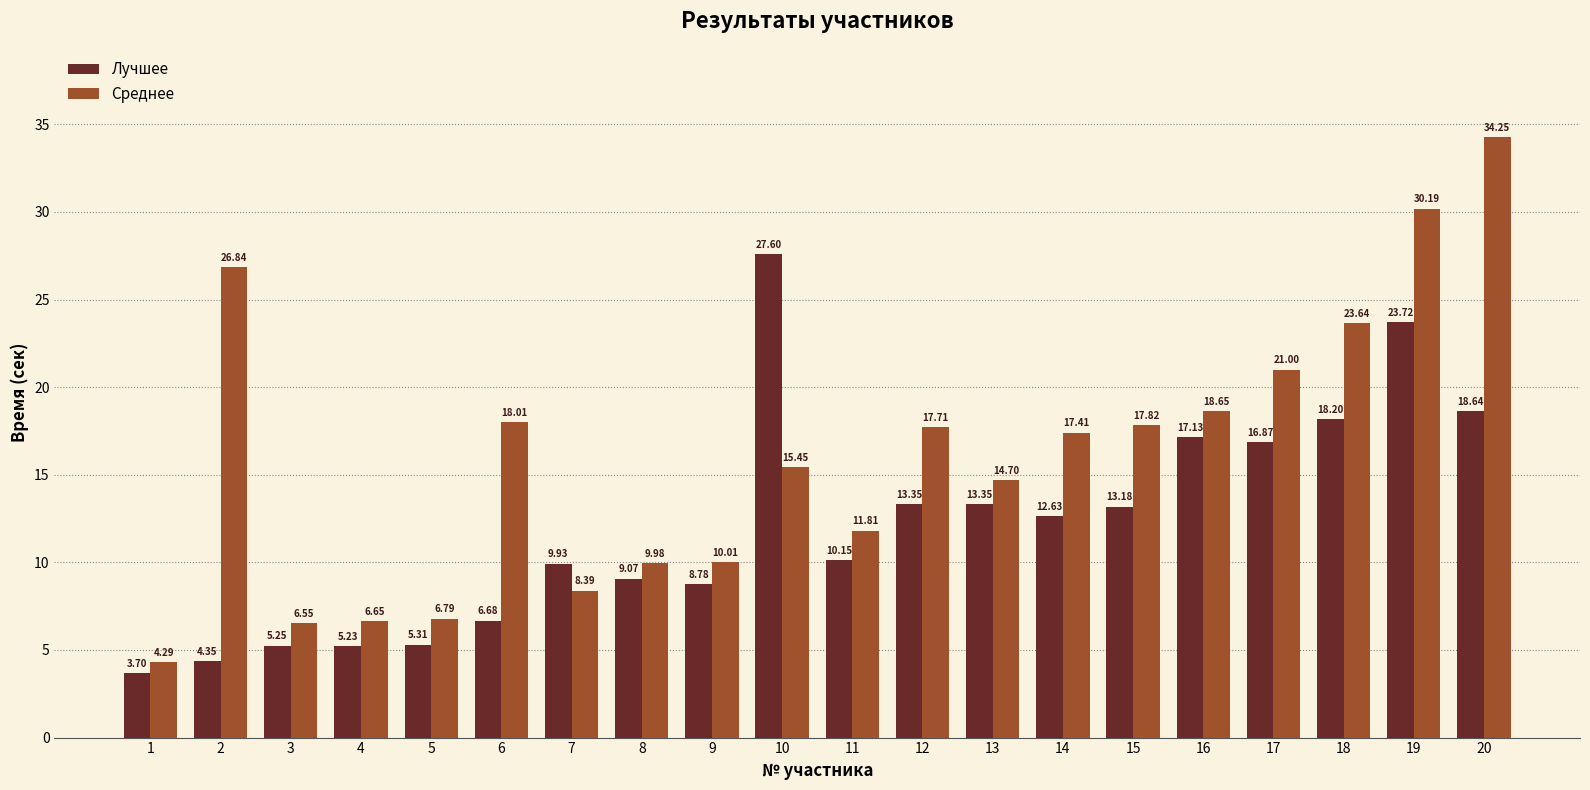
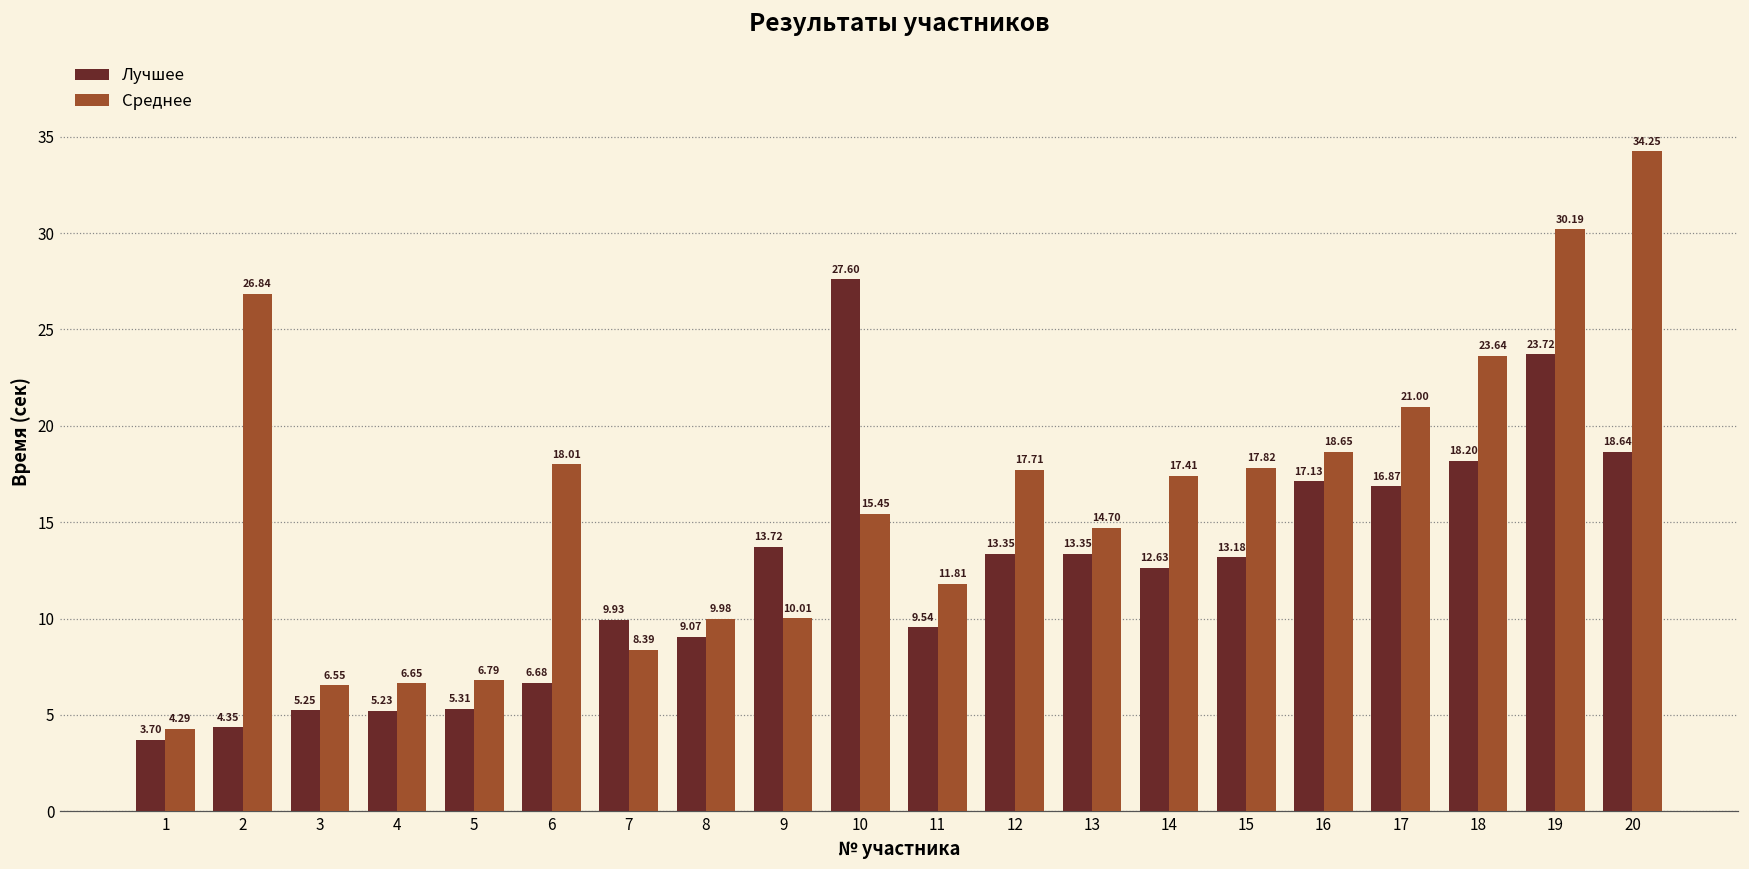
Лучшее, 9: 8.78 -> 13.72
Лучшее, 11: 10.15 -> 9.54
